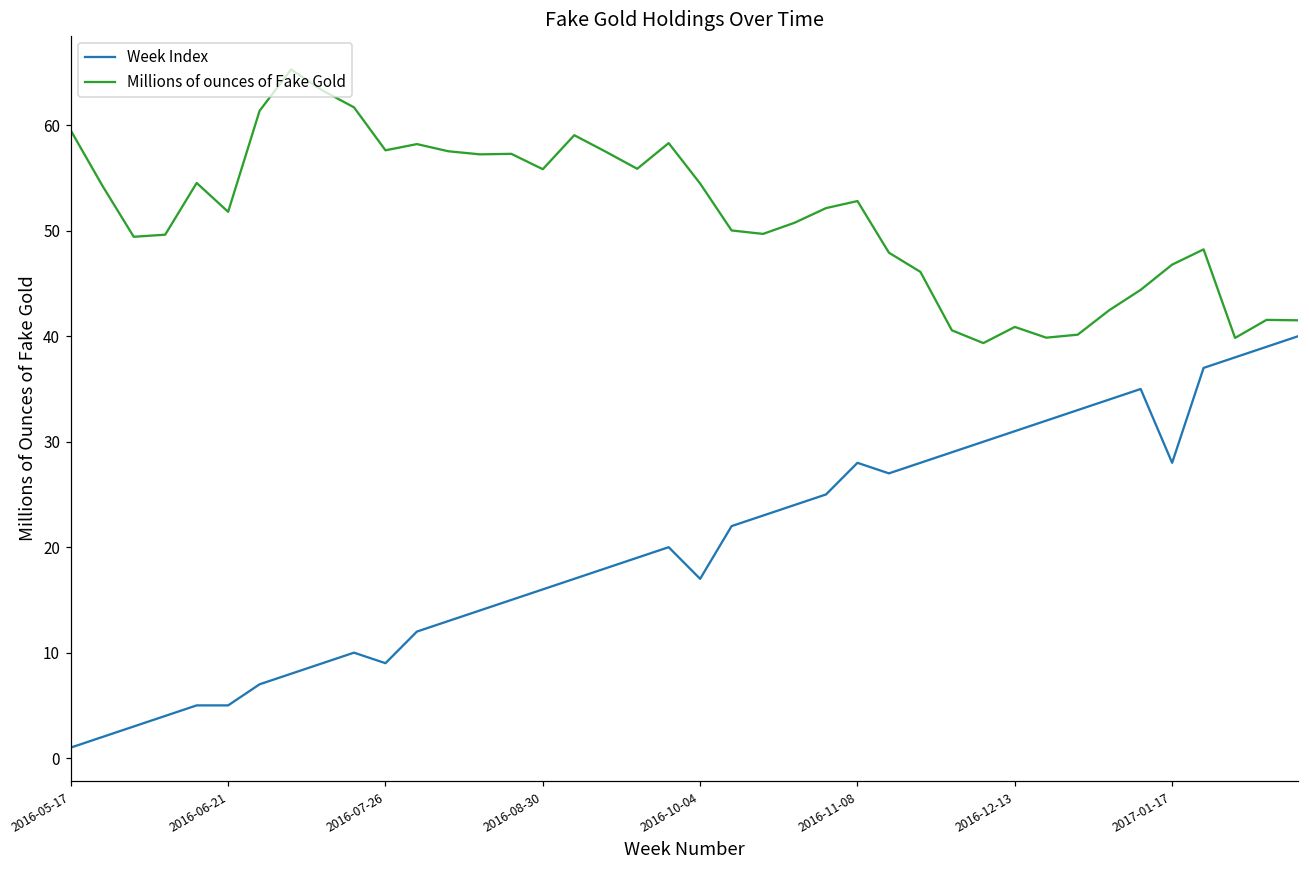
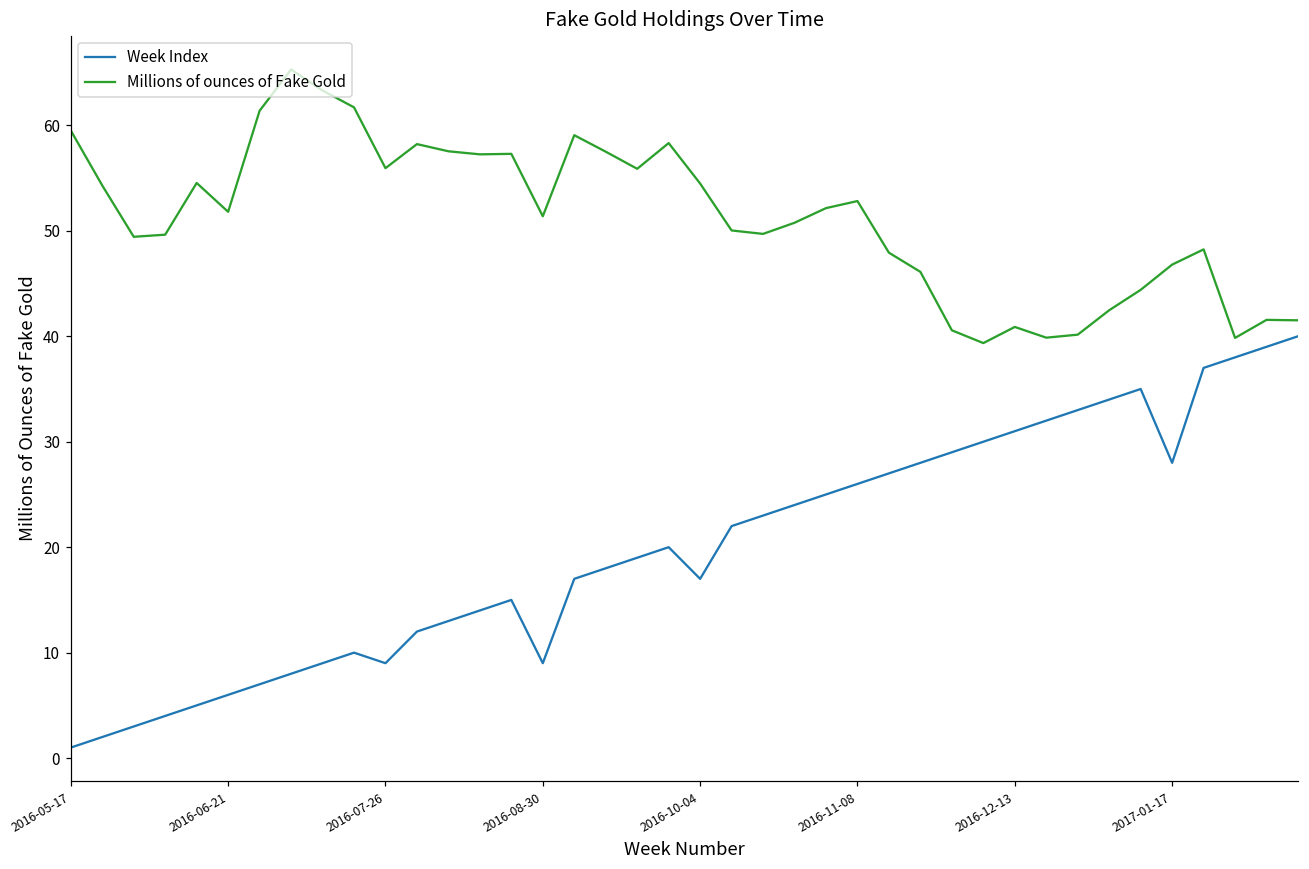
Week Index, 2016-06-21: 5 -> 6
Millions of ounces of Fake Gold, 2016-07-26: 58 -> 56
Week Index, 2016-08-30: 16 -> 9
Millions of ounces of Fake Gold, 2016-08-30: 56 -> 51
Week Index, 2016-11-08: 28 -> 26
